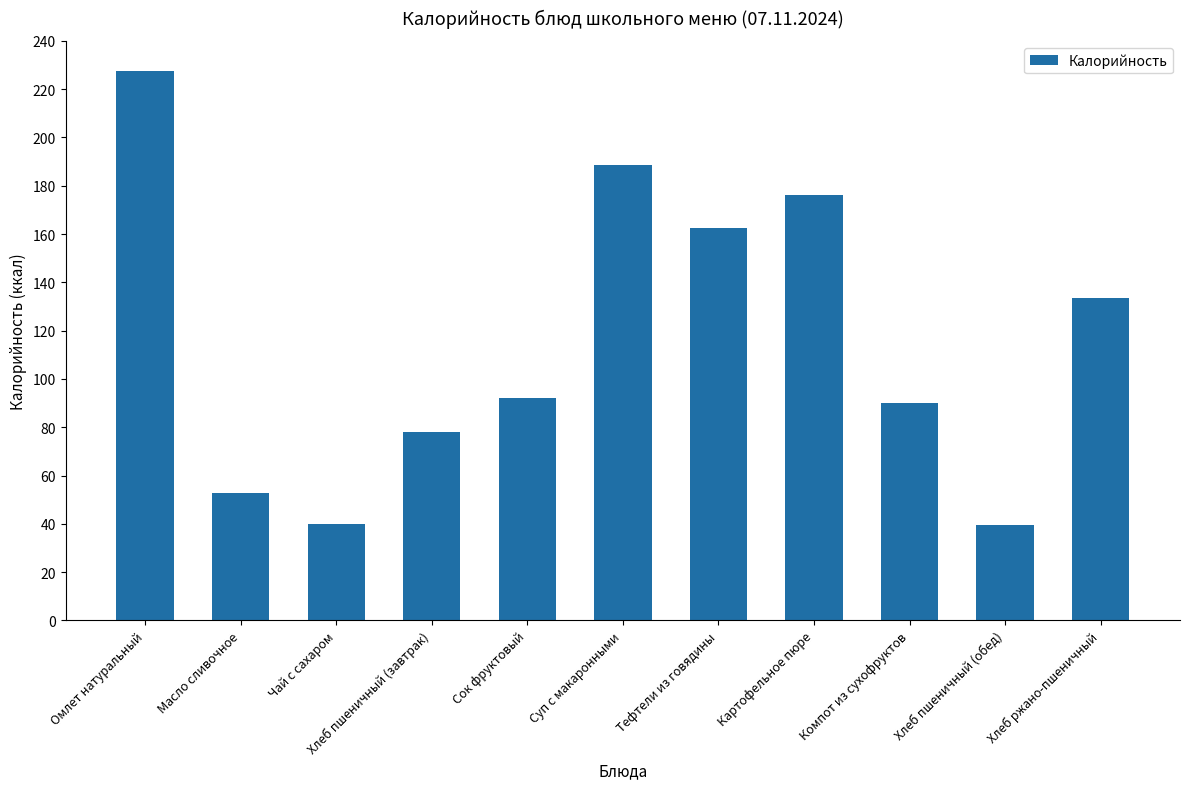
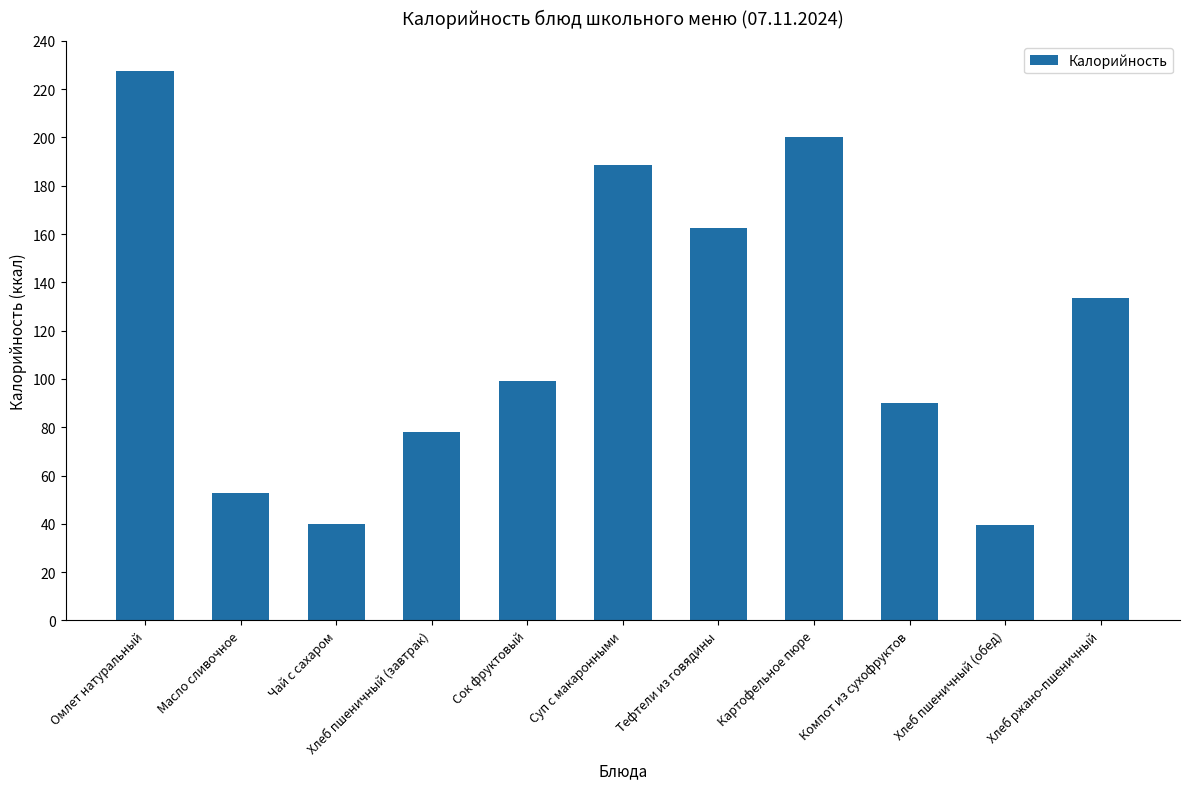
Сок фруктовый: 92 -> 99
Картофельное пюре: 176 -> 200
